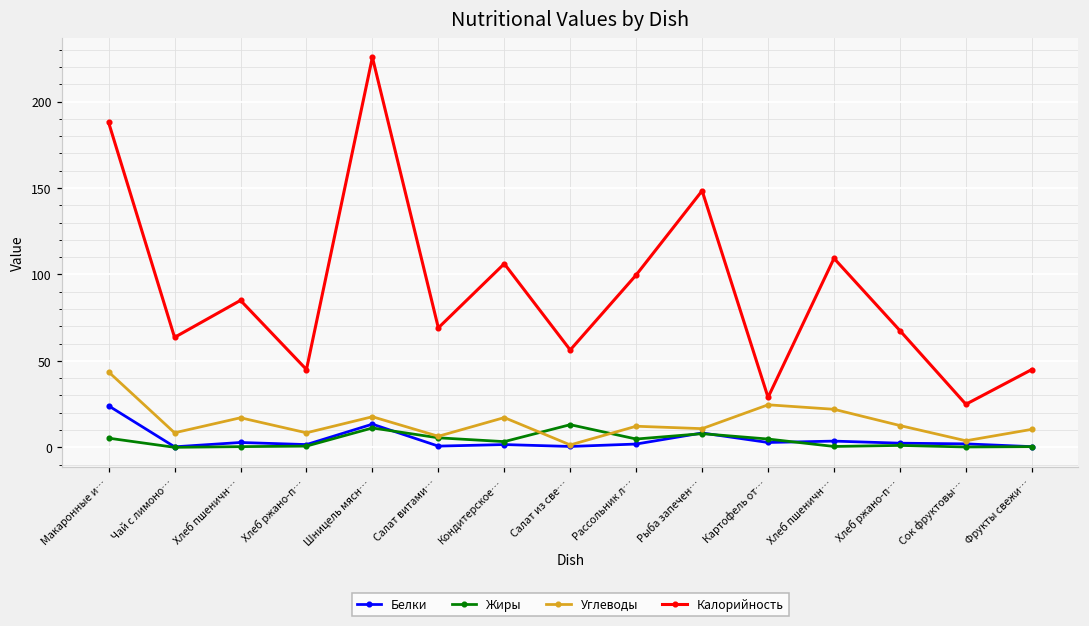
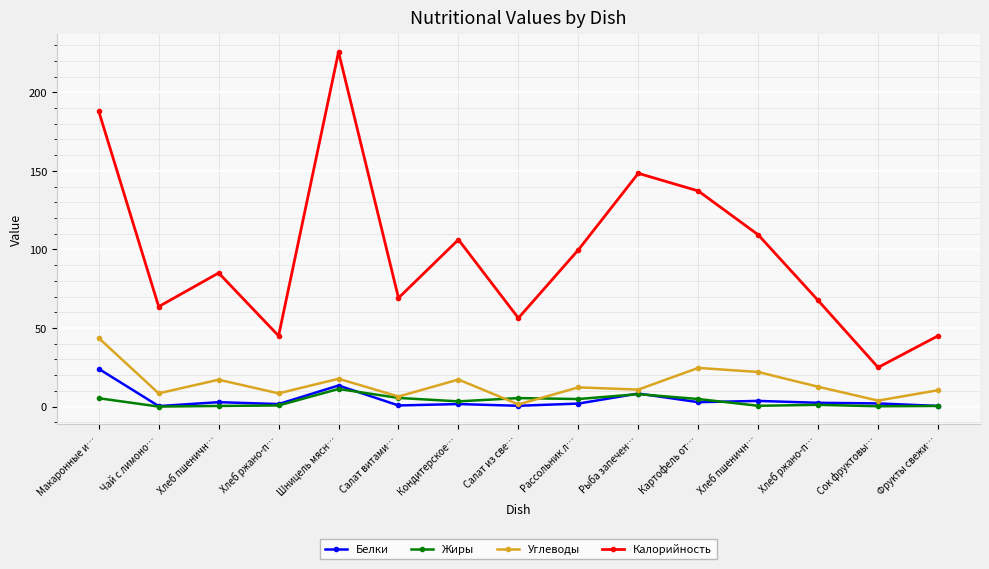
Жиры, Салат из све…: 13 -> 5
Калорийность, Картофель от…: 29 -> 137
